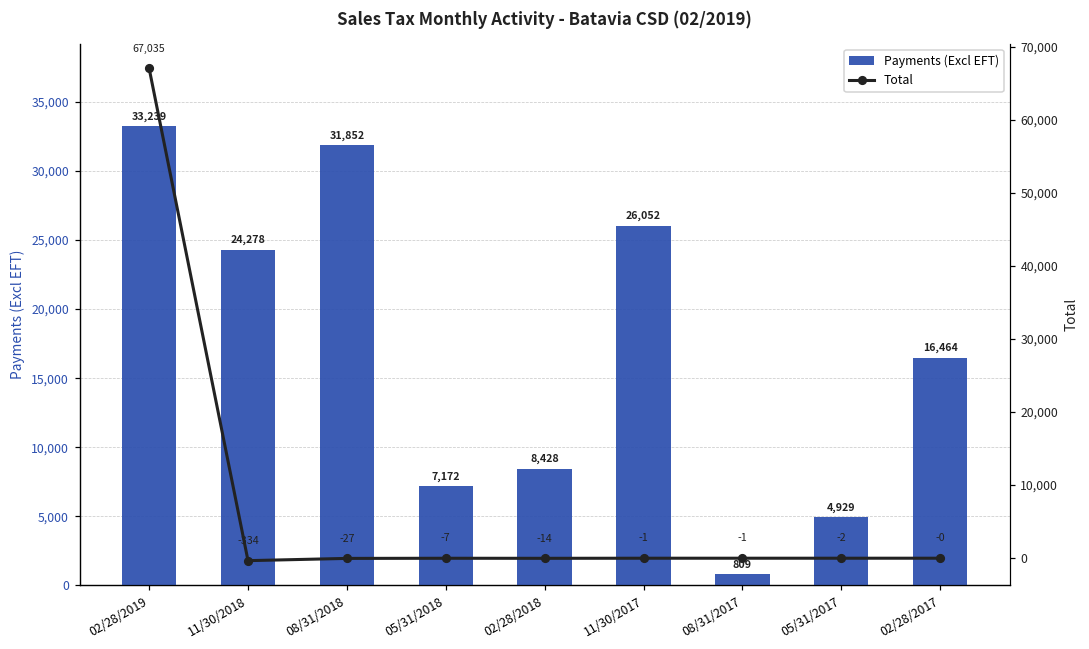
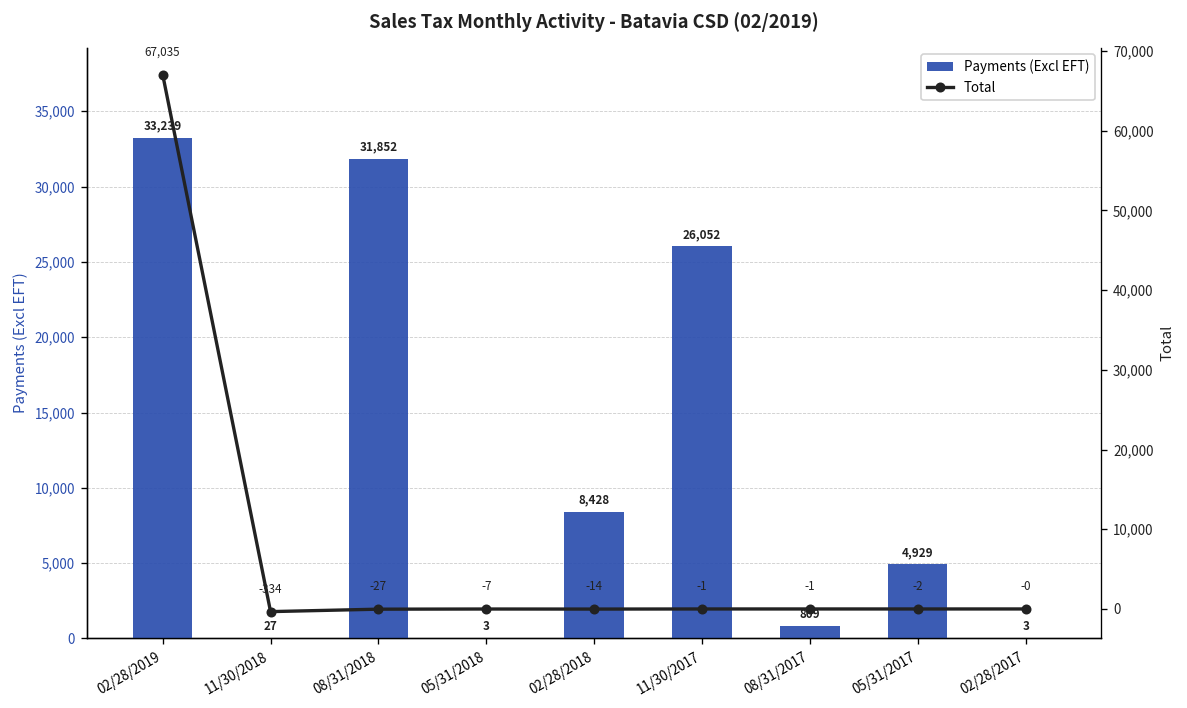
Payments (Excl EFT), 11/30/2018: 24,278 -> 27
Payments (Excl EFT), 05/31/2018: 7,172 -> 3
Payments (Excl EFT), 02/28/2017: 16,464 -> 3
